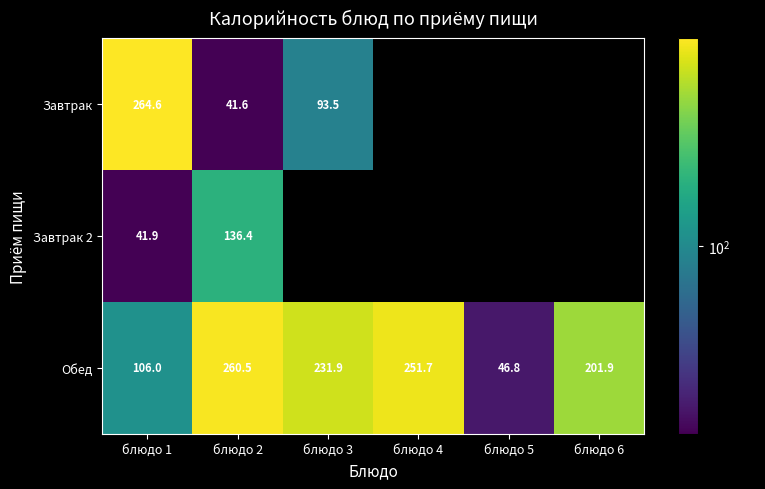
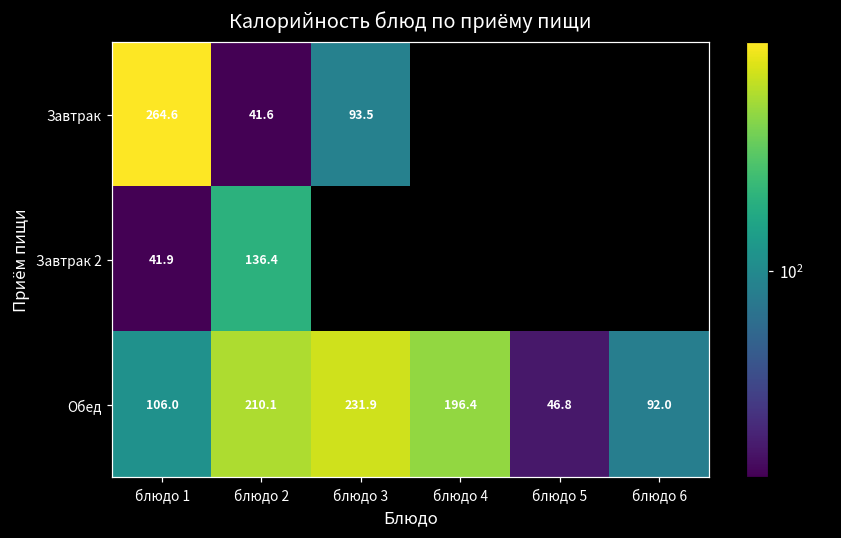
Обед, блюдо 2: 260.5 -> 210.1
Обед, блюдо 4: 251.7 -> 196.4
Обед, блюдо 6: 201.9 -> 92.0
